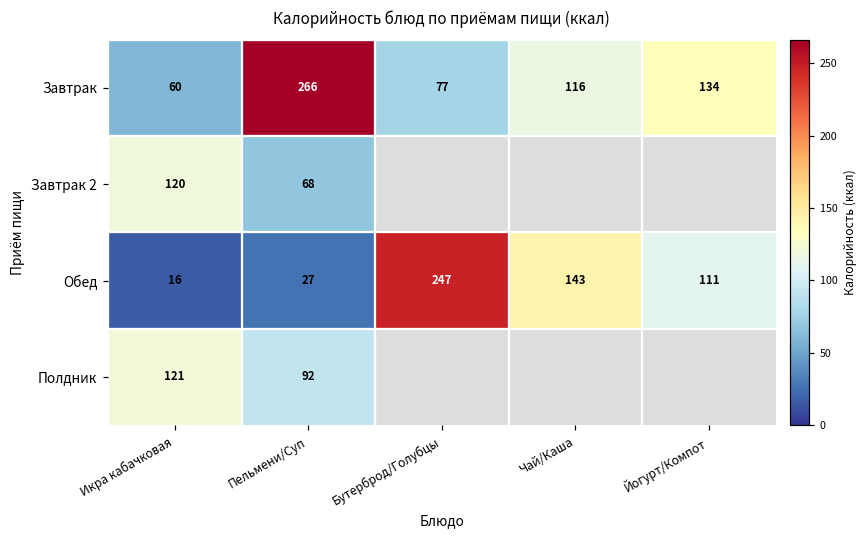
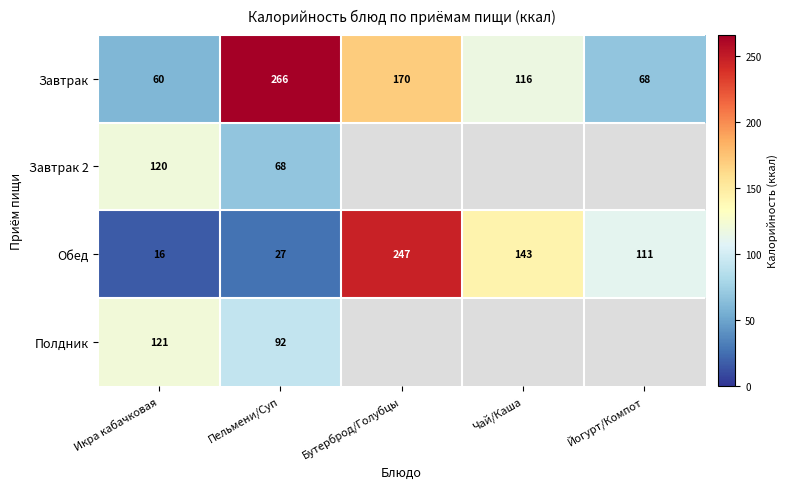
Завтрак, Бутерброд/Голубцы: 77 -> 170
Завтрак, Йогурт/Компот: 134 -> 68
